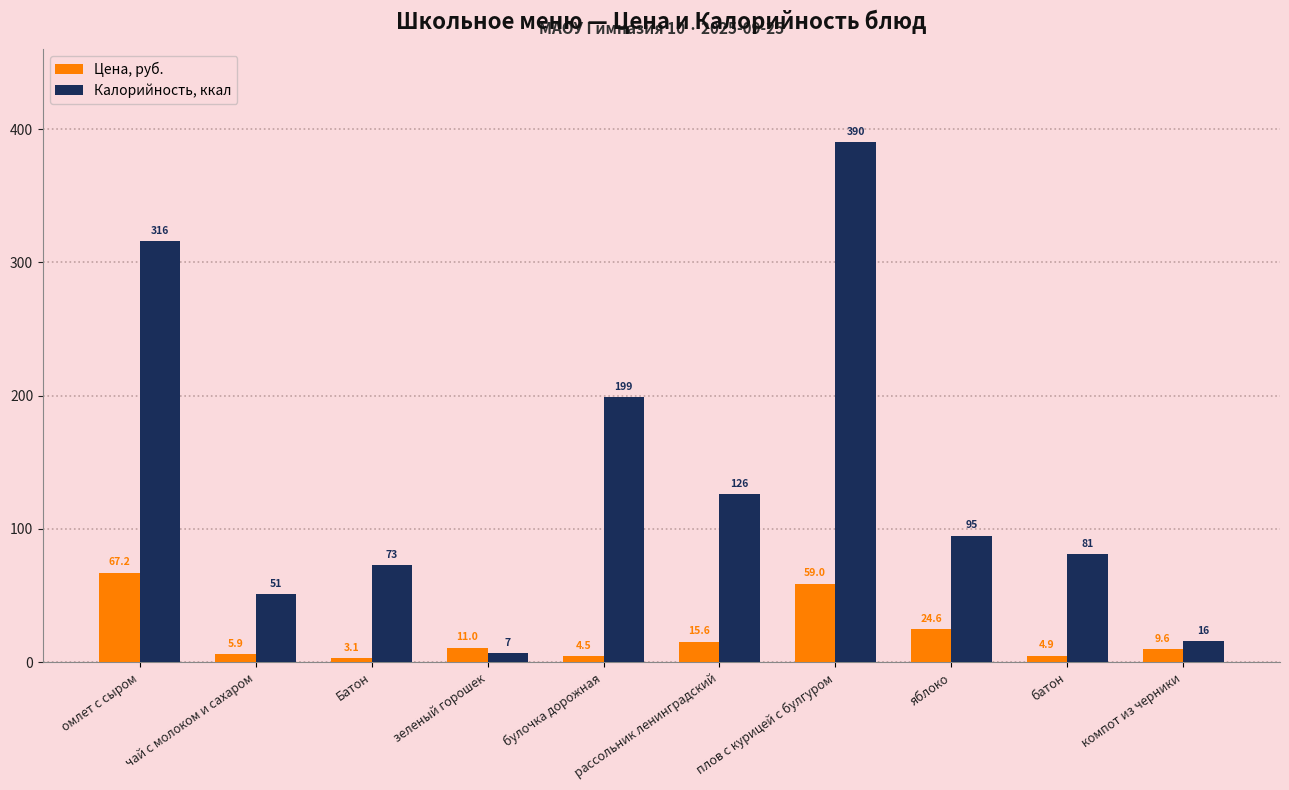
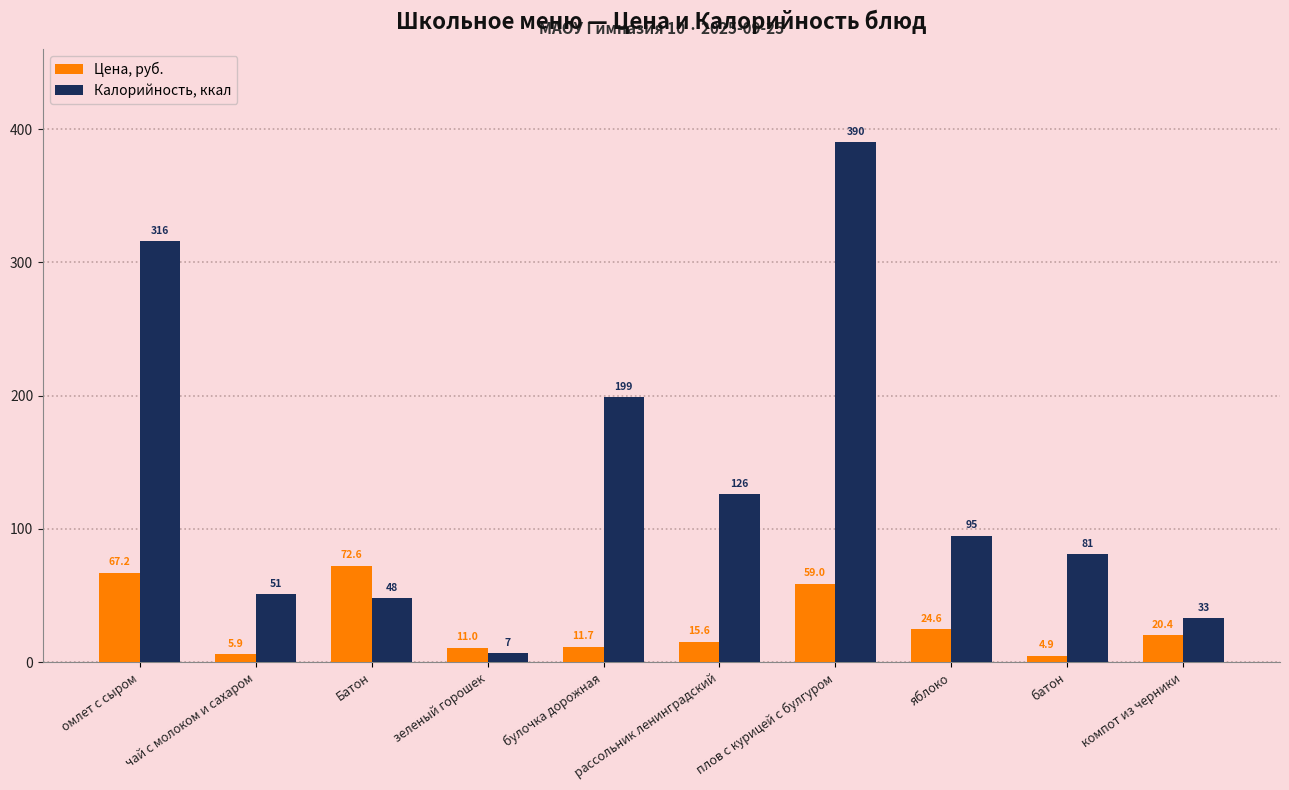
Цена, руб., Батон: 3.1 -> 72.6
Калорийность, ккал, Батон: 73 -> 48
Цена, руб., булочка дорожная: 4.5 -> 11.7
Цена, руб., компот из черники: 9.6 -> 20.4
Калорийность, ккал, компот из черники: 16 -> 33
